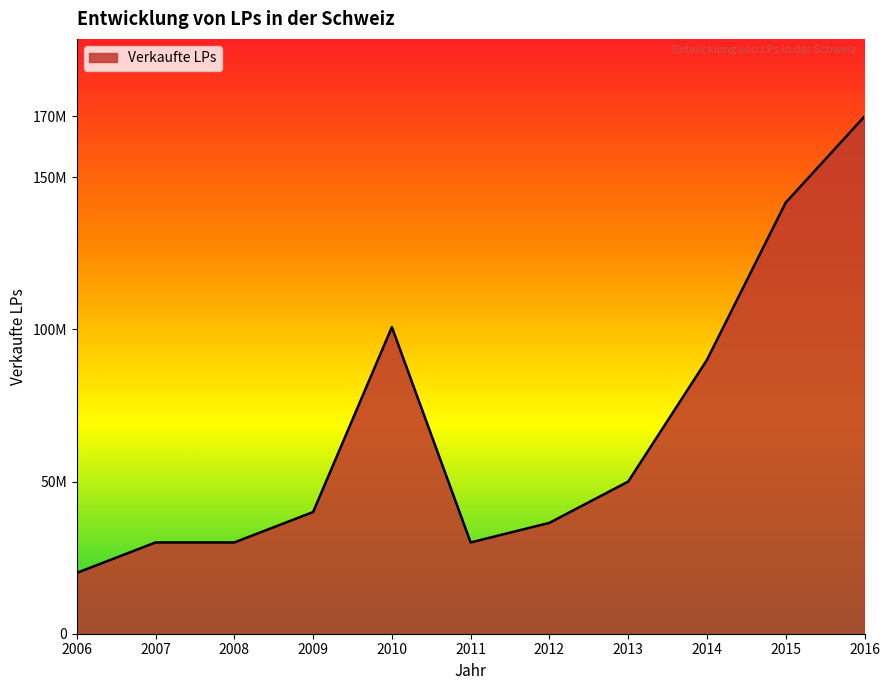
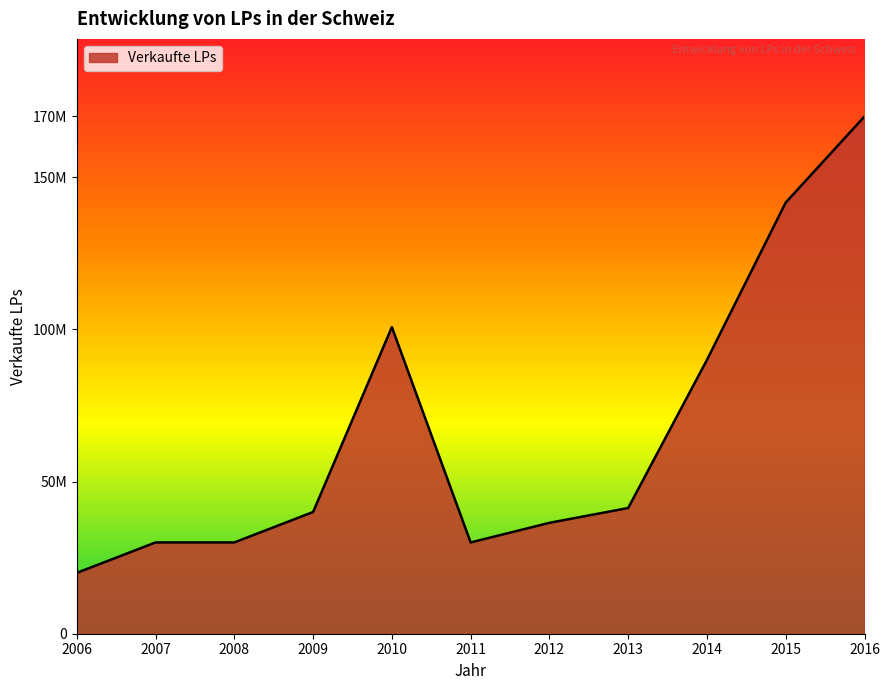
2013: 50000000 -> 41000000
